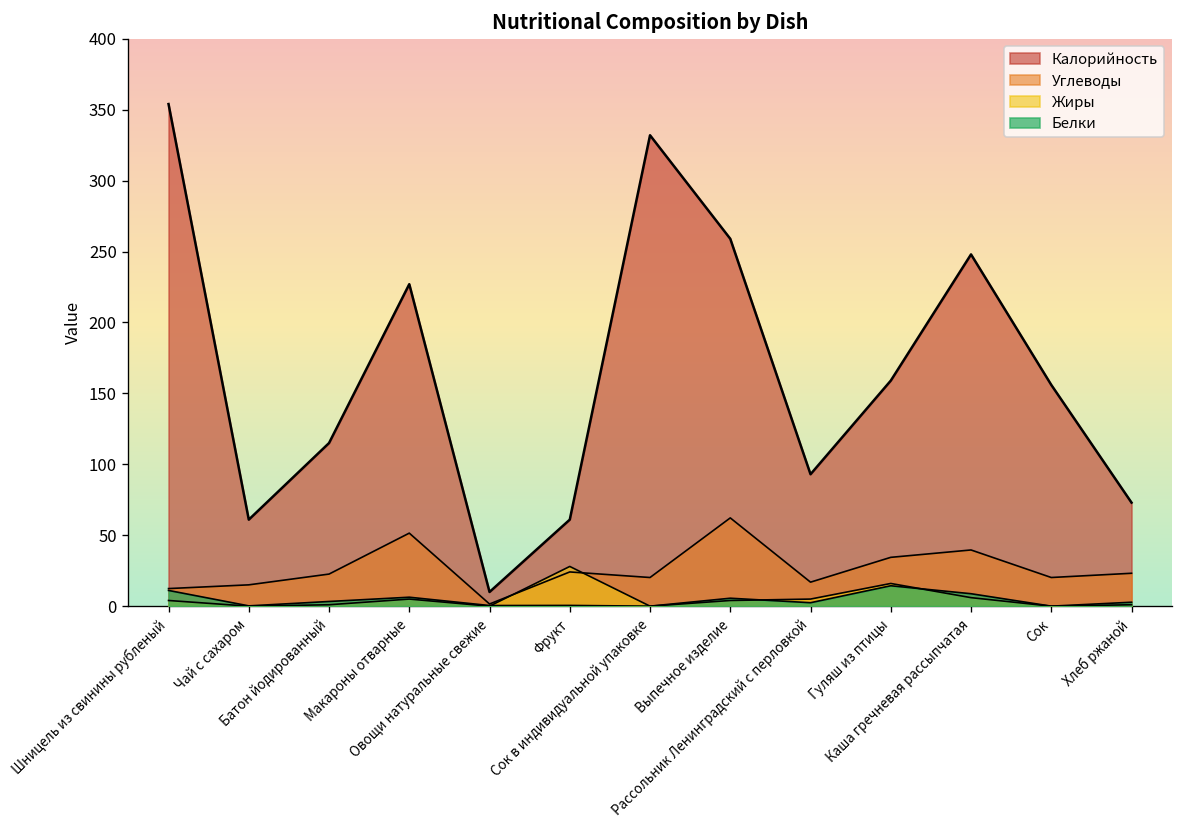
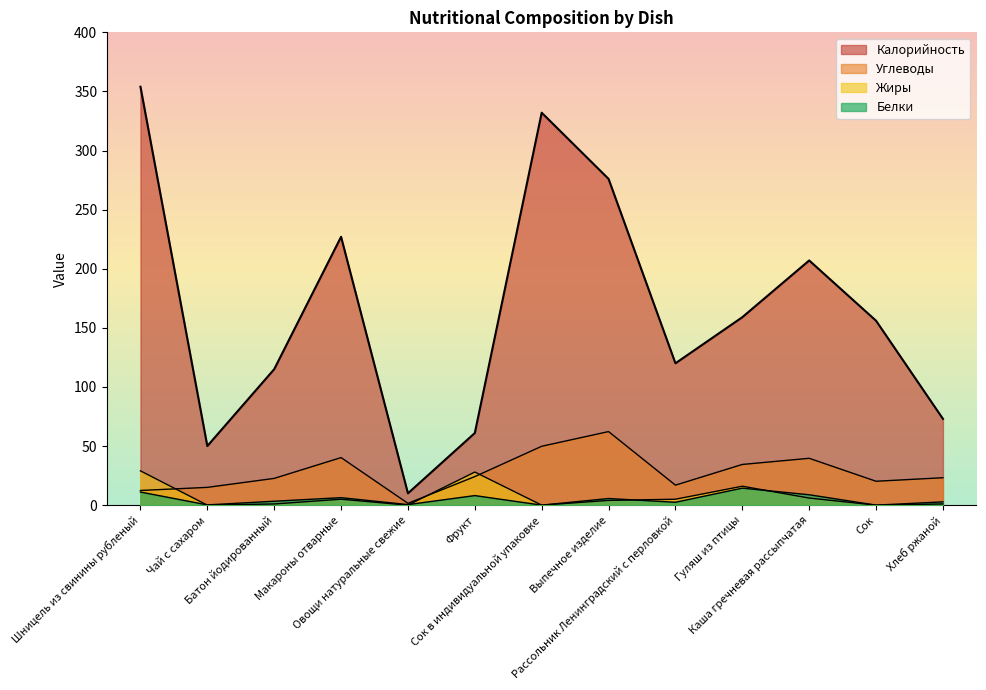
Жиры, Шницель из свинины рубленый: 4 -> 29
Калорийность, Чай с сахаром: 61 -> 50
Углеводы, Макароны отварные: 51 -> 40
Белки, Фрукт: 1 -> 8
Углеводы, Сок в индивидуальной упаковке: 20 -> 50
Калорийность, Выпечное изделие: 259 -> 276
Калорийность, Рассольник Ленинградский с перловкой: 93 -> 120
Калорийность, Каша гречневая рассыпчатая: 248 -> 207
